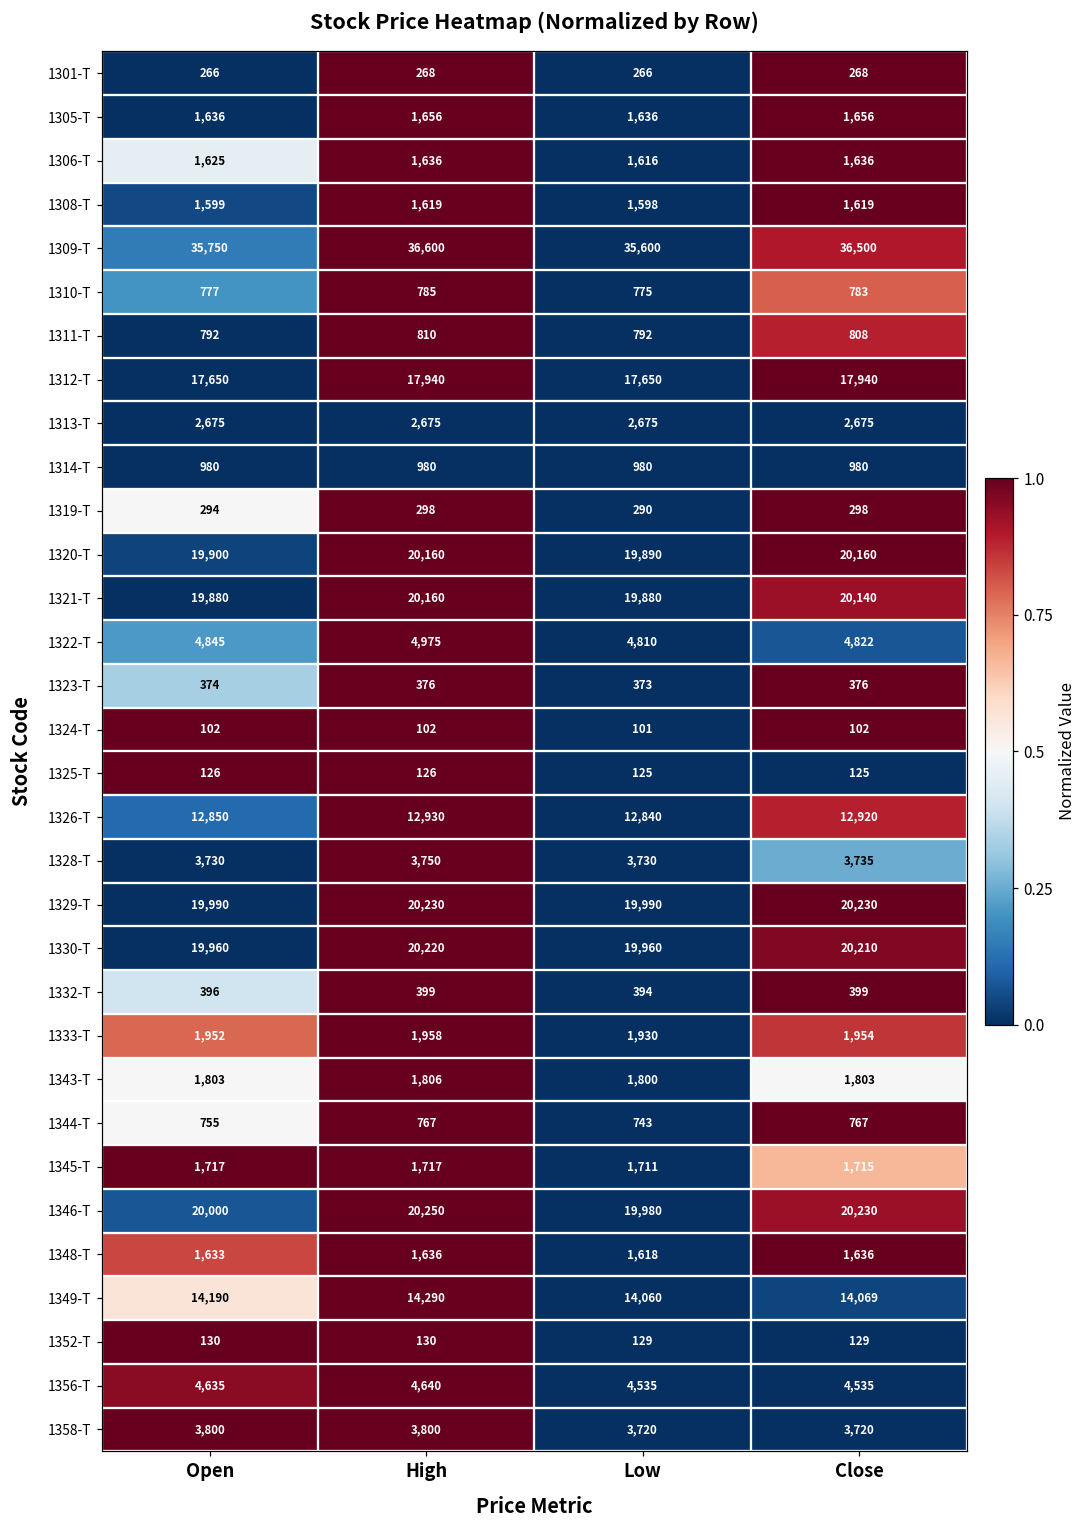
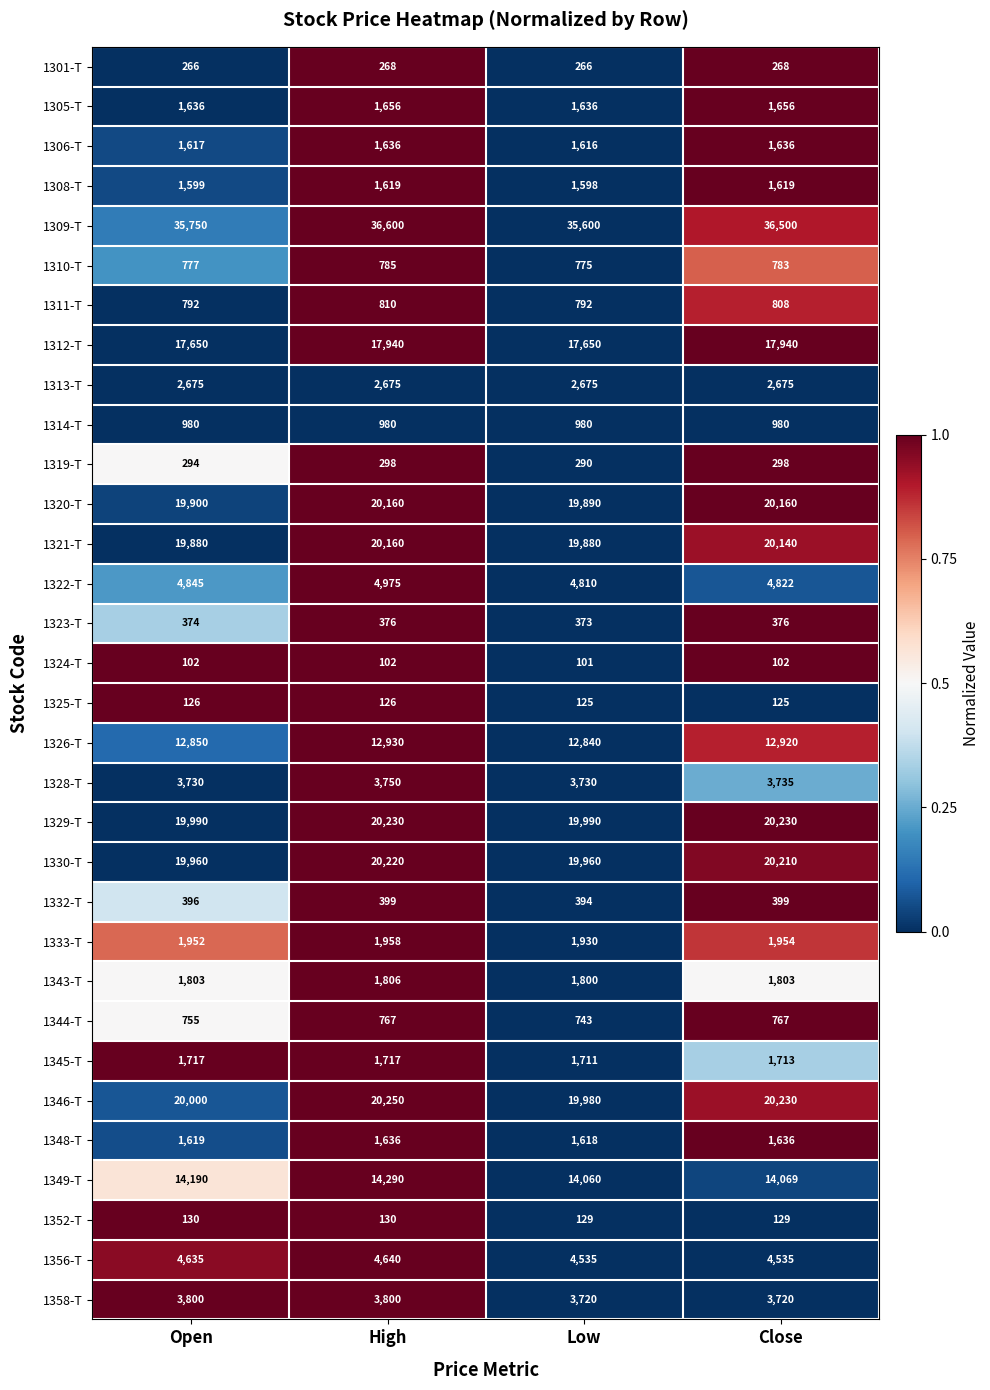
1306-T, Open: 1,625 -> 1,617
1345-T, Close: 1,715 -> 1,713
1348-T, Open: 1,633 -> 1,619
